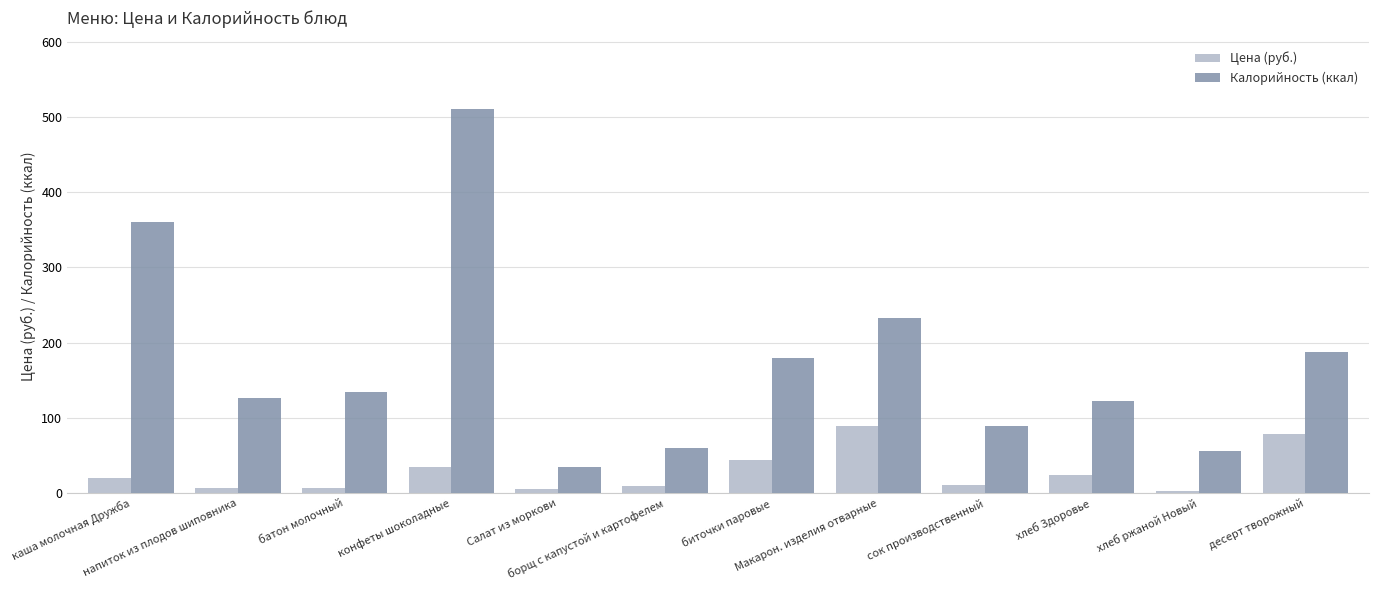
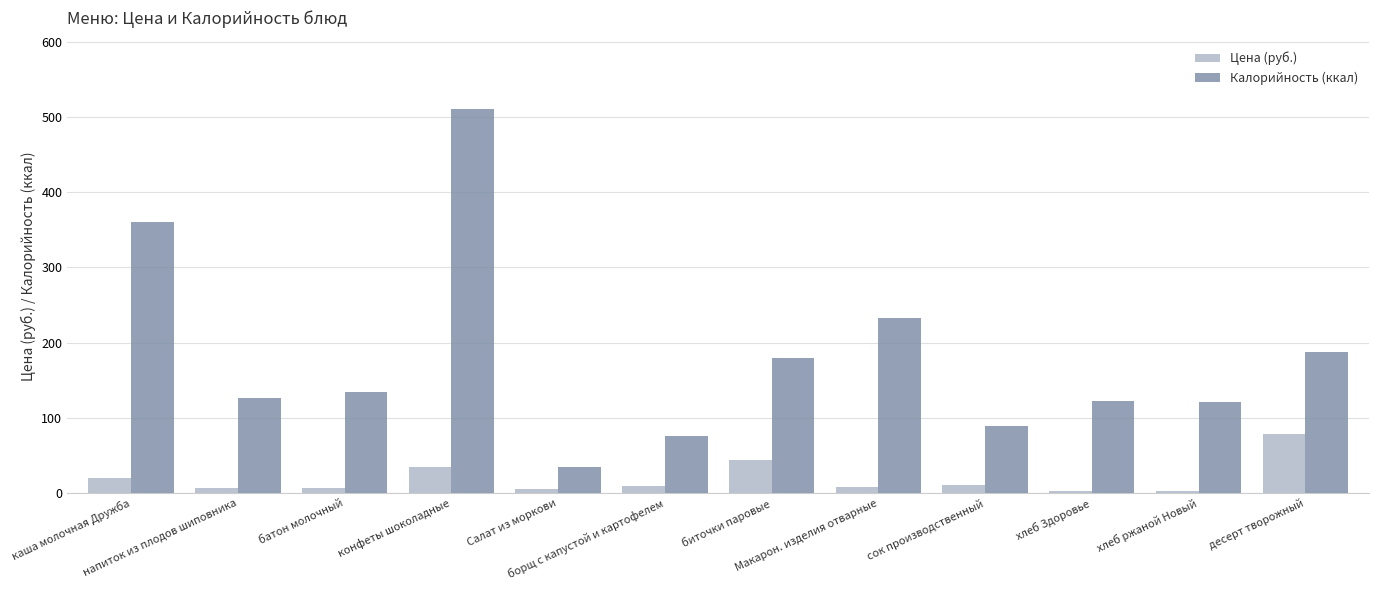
Калорийность (ккал), борщ с капустой и картофелем: 60 -> 80
Цена (руб.), Макарон. изделия отварные: 90 -> 10
Цена (руб.), хлеб Здоровье: 20 -> 0
Калорийность (ккал), хлеб ржаной Новый: 60 -> 120
